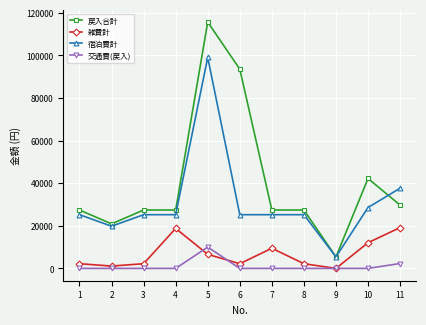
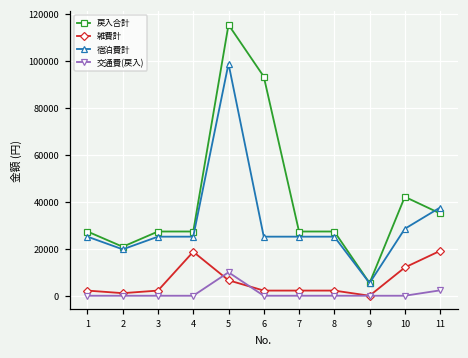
雑費計, 7: 9000 -> 2000
戻入合計, 11: 30000 -> 35000
